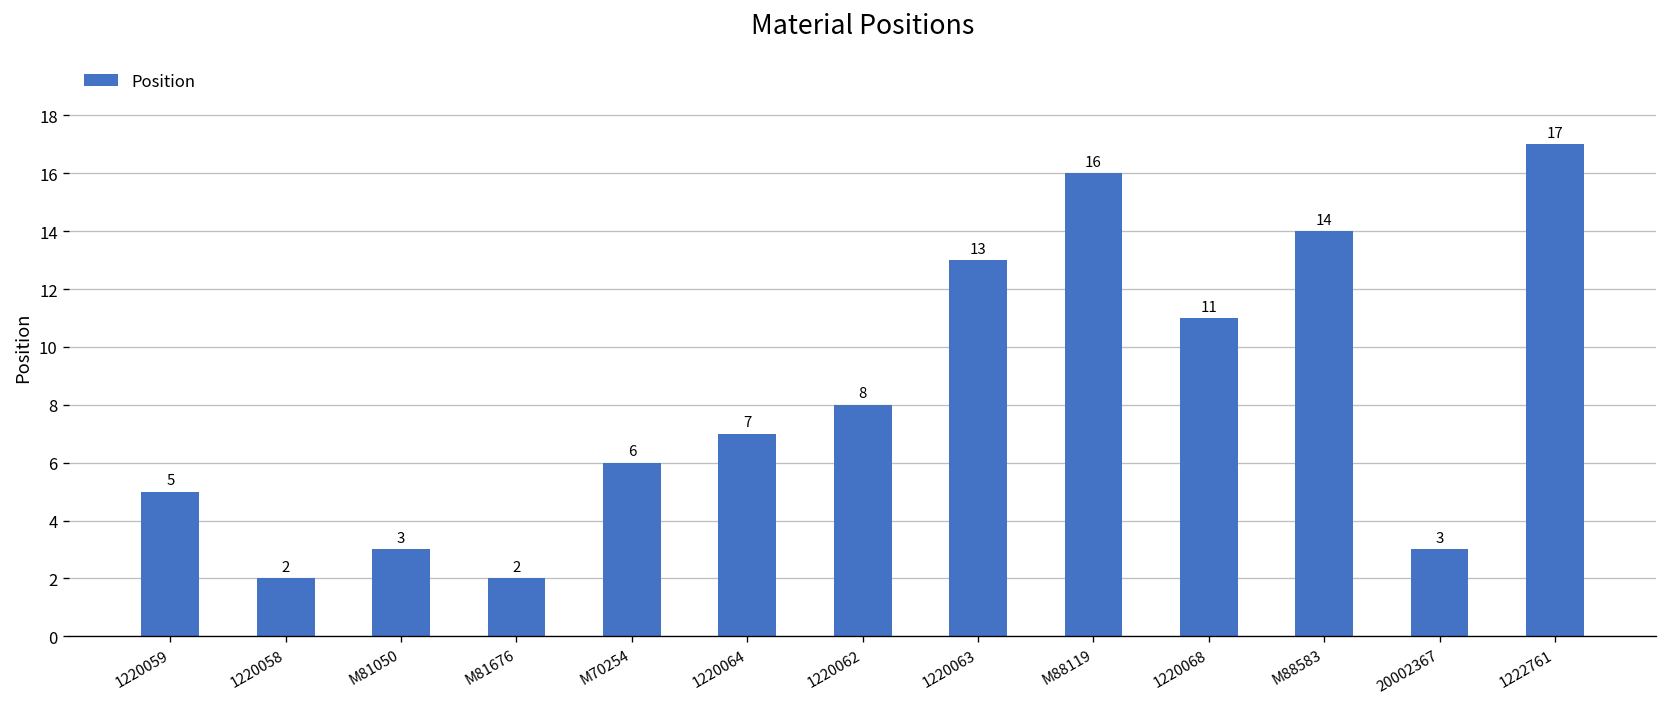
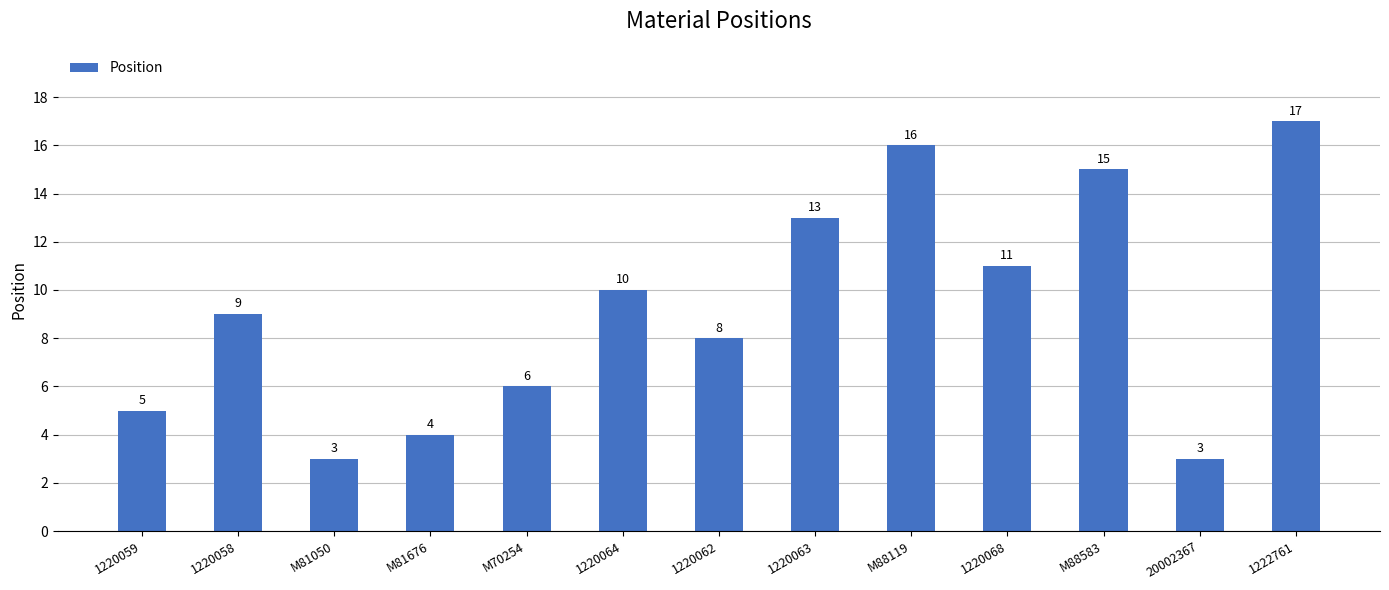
1220058: 2 -> 9
M81676: 2 -> 4
1220064: 7 -> 10
M88583: 14 -> 15
